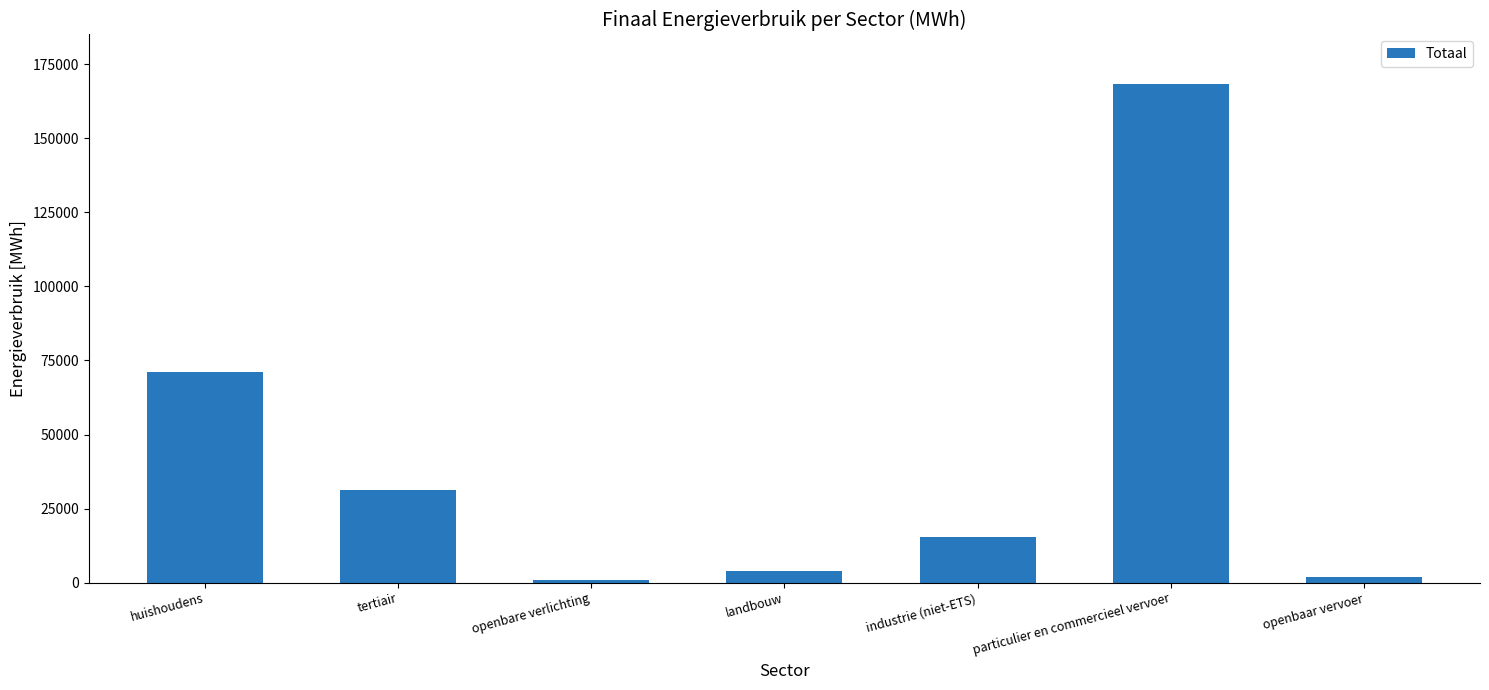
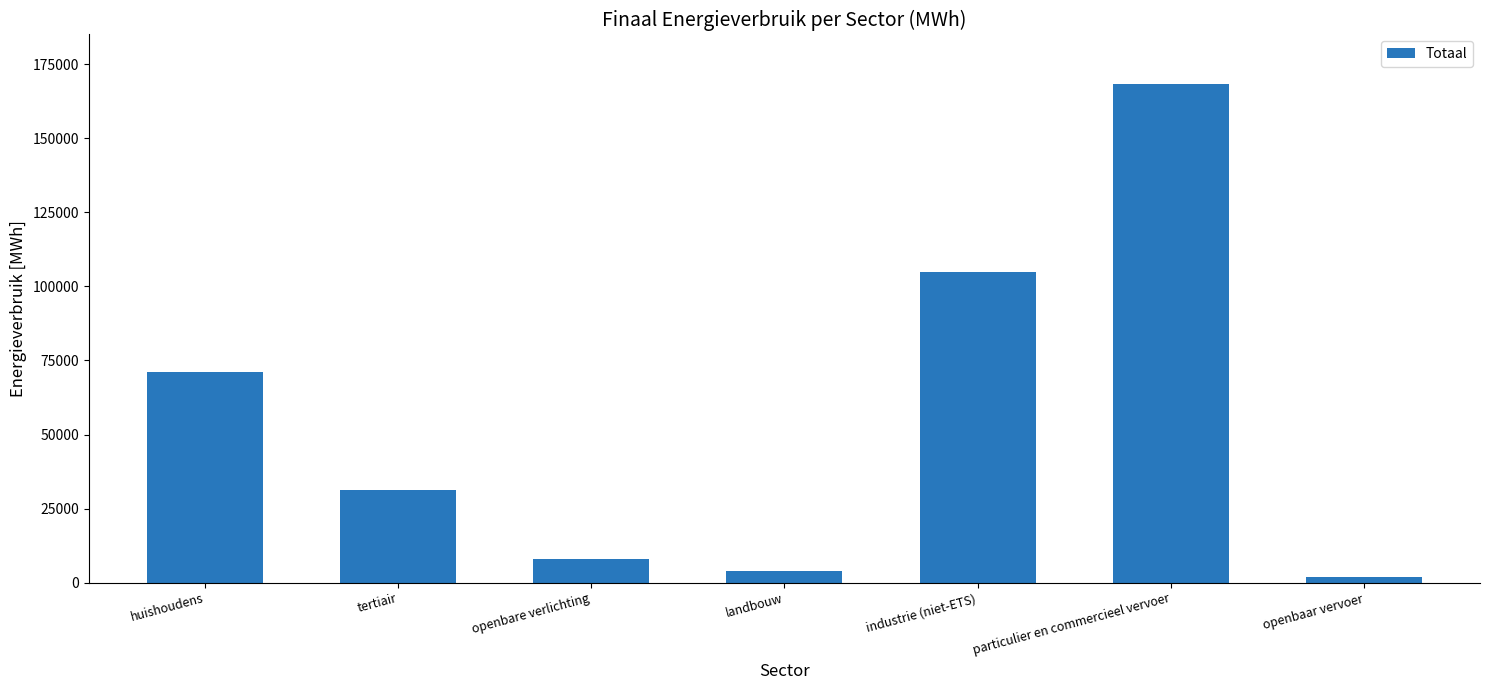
openbare verlichting: 1000 -> 8000
industrie (niet-ETS): 16000 -> 105000
